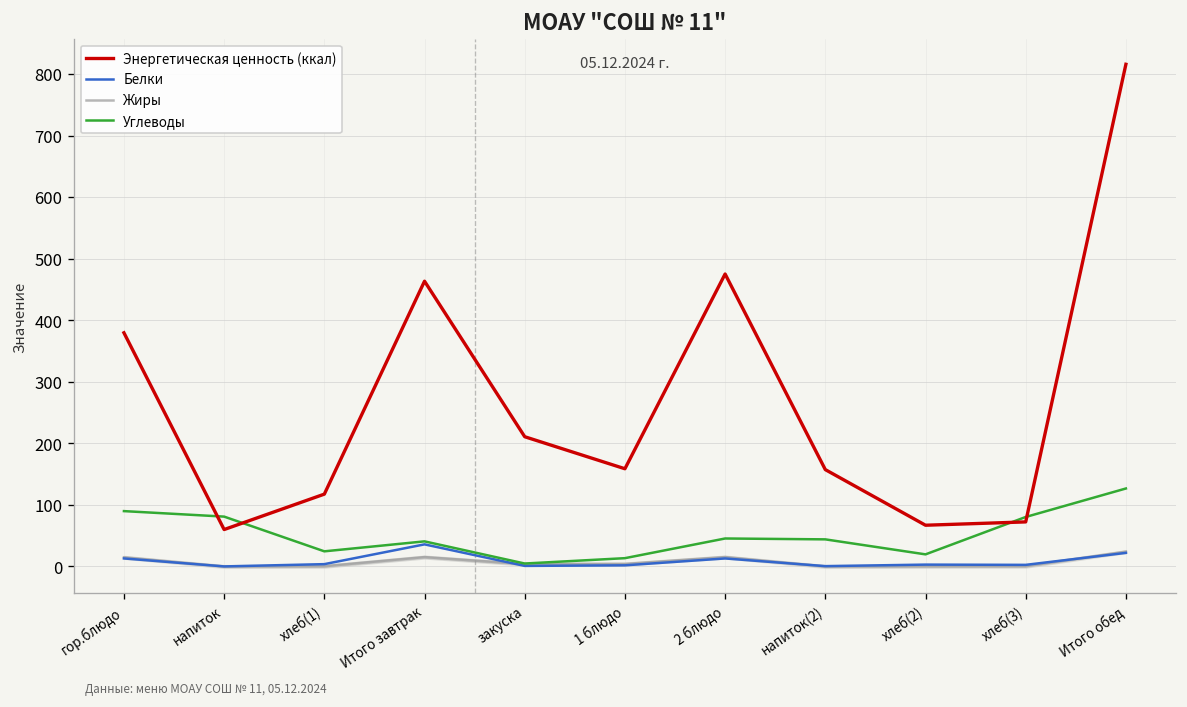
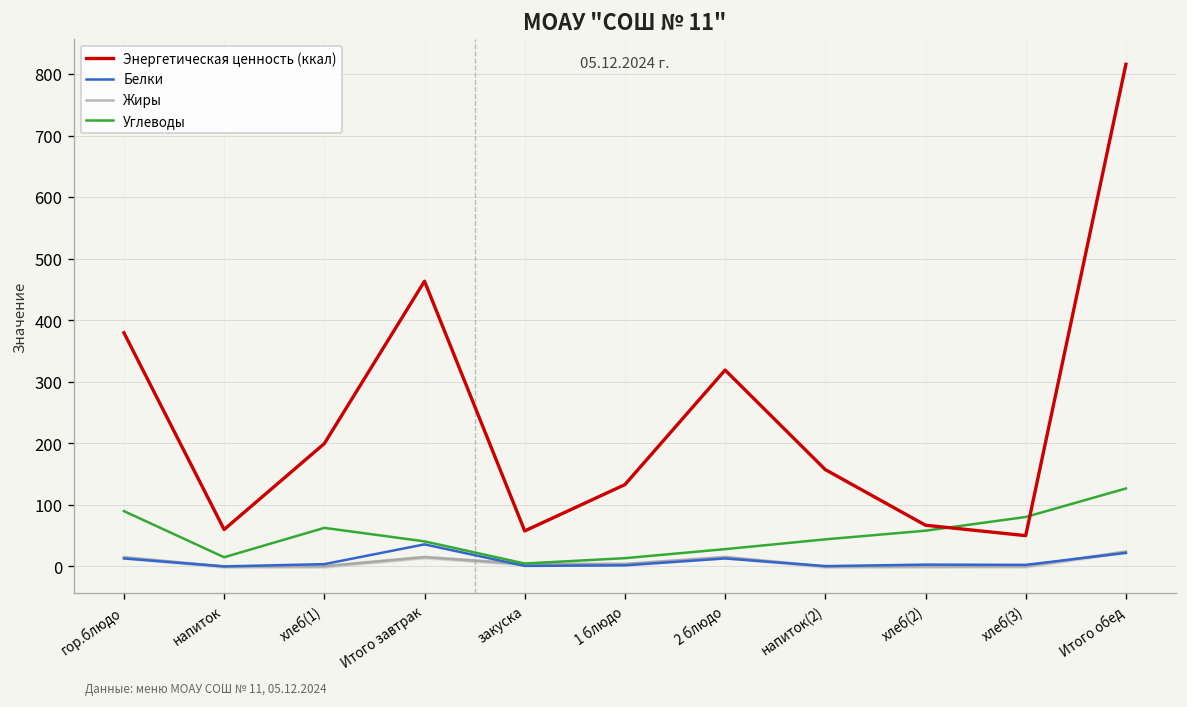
Углеводы, напиток: 80 -> 20
Энергетическая ценность (ккал), хлеб(1): 120 -> 200
Углеводы, хлеб(1): 20 -> 60
Энергетическая ценность (ккал), закуска: 210 -> 60
Энергетическая ценность (ккал), 1 блюдо: 160 -> 130
Энергетическая ценность (ккал), 2 блюдо: 480 -> 320
Углеводы, 2 блюдо: 50 -> 30
Углеводы, хлеб(2): 20 -> 60
Энергетическая ценность (ккал), хлеб(3): 70 -> 50
